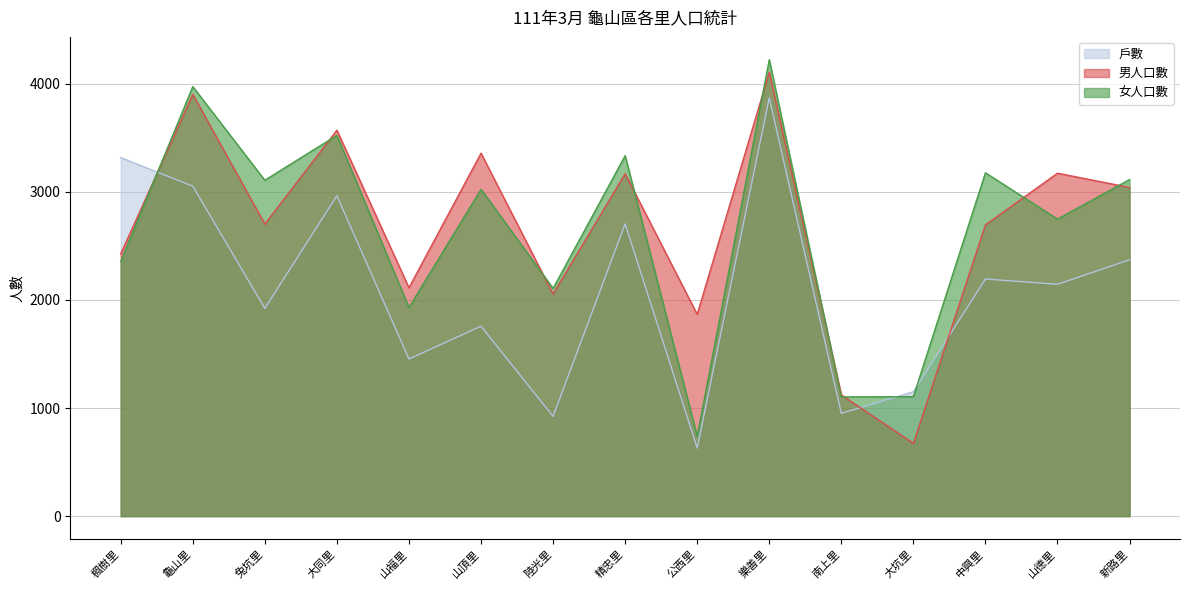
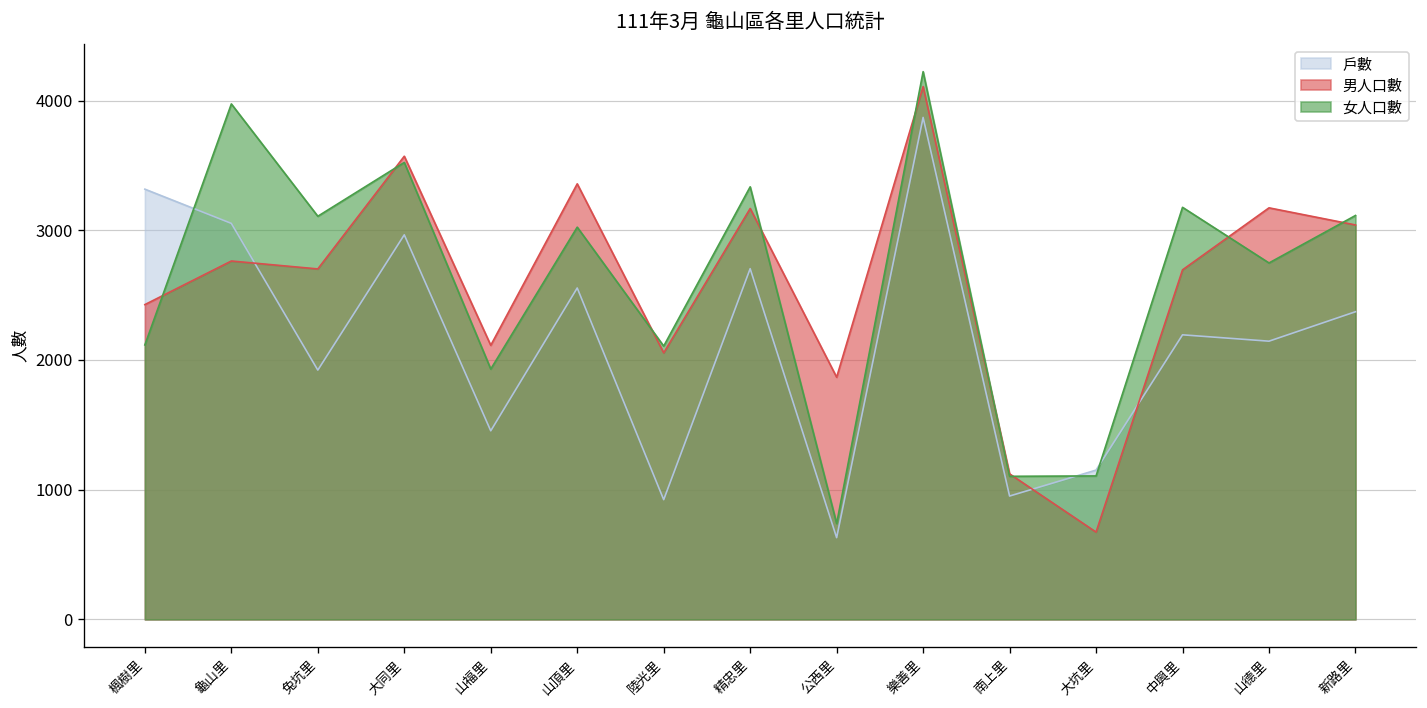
女人口數, 楓樹里: 2360 -> 2120
男人口數, 龜山里: 3900 -> 2760
戶數, 山頂里: 1760 -> 2560
